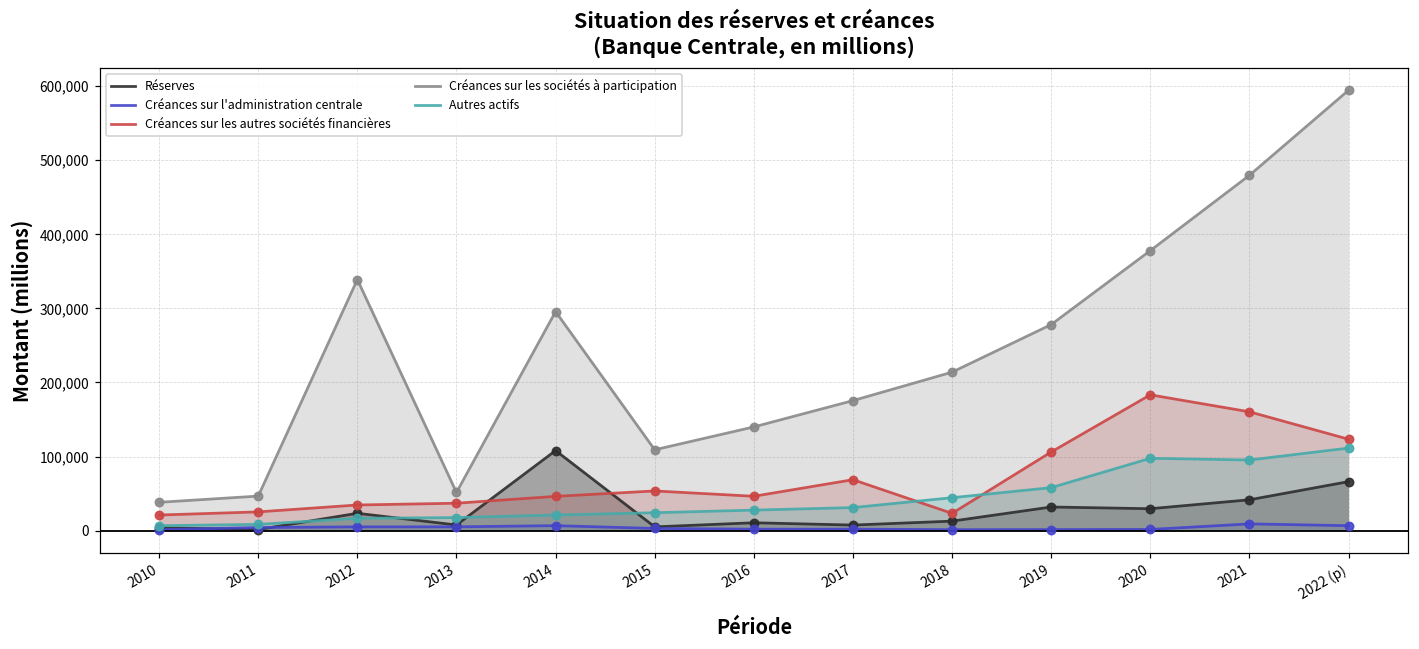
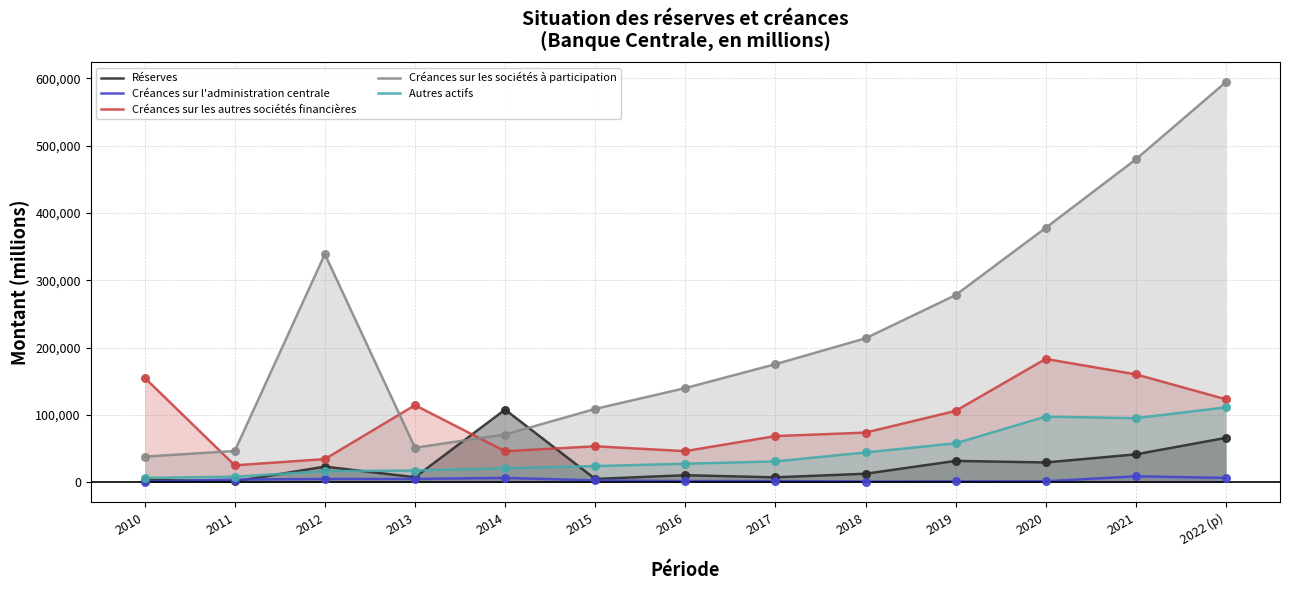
Créances sur les autres sociétés financières, 2010: 20,000 -> 160,000
Créances sur les autres sociétés financières, 2013: 40,000 -> 110,000
Créances sur les sociétés à participation, 2014: 300,000 -> 70,000
Créances sur les autres sociétés financières, 2018: 20,000 -> 70,000
